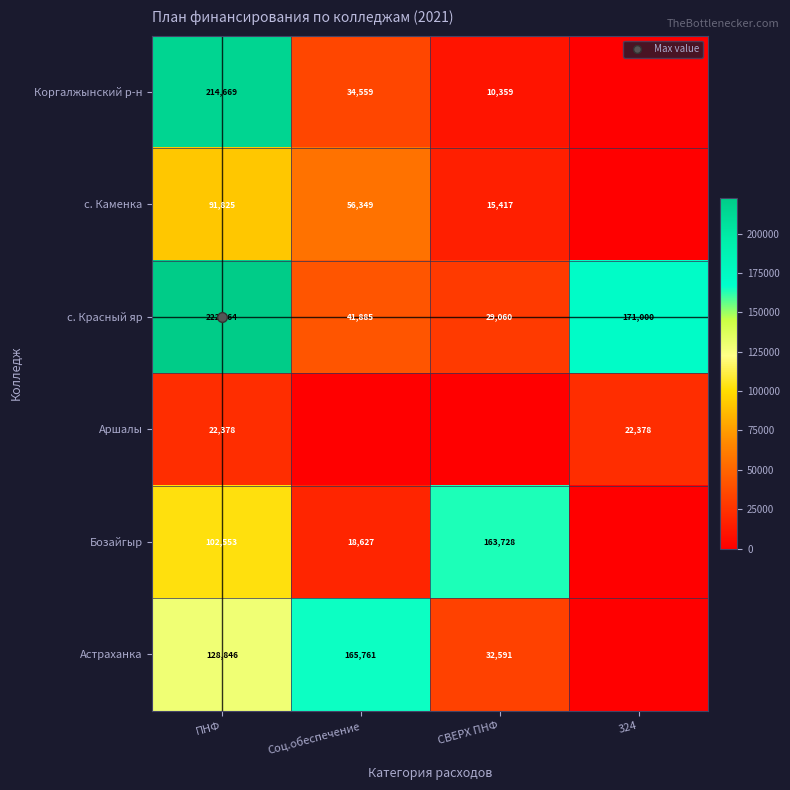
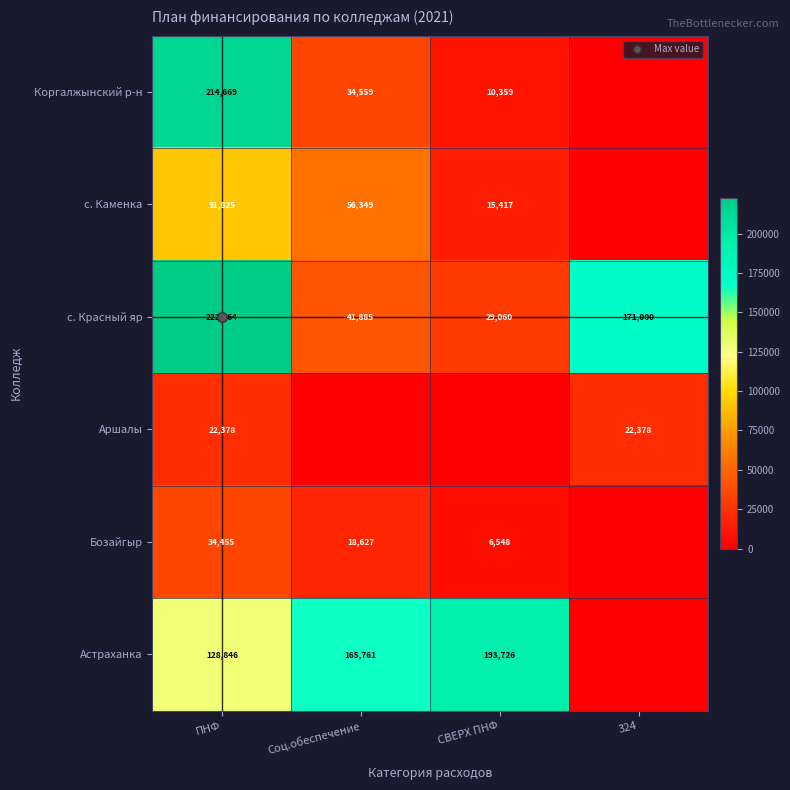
Бозайгыр, ПНФ: 102,553 -> 34,455
Бозайгыр, СВЕРХ ПНФ: 163,728 -> 6,548
Астраханка, СВЕРХ ПНФ: 32,591 -> 193,726
